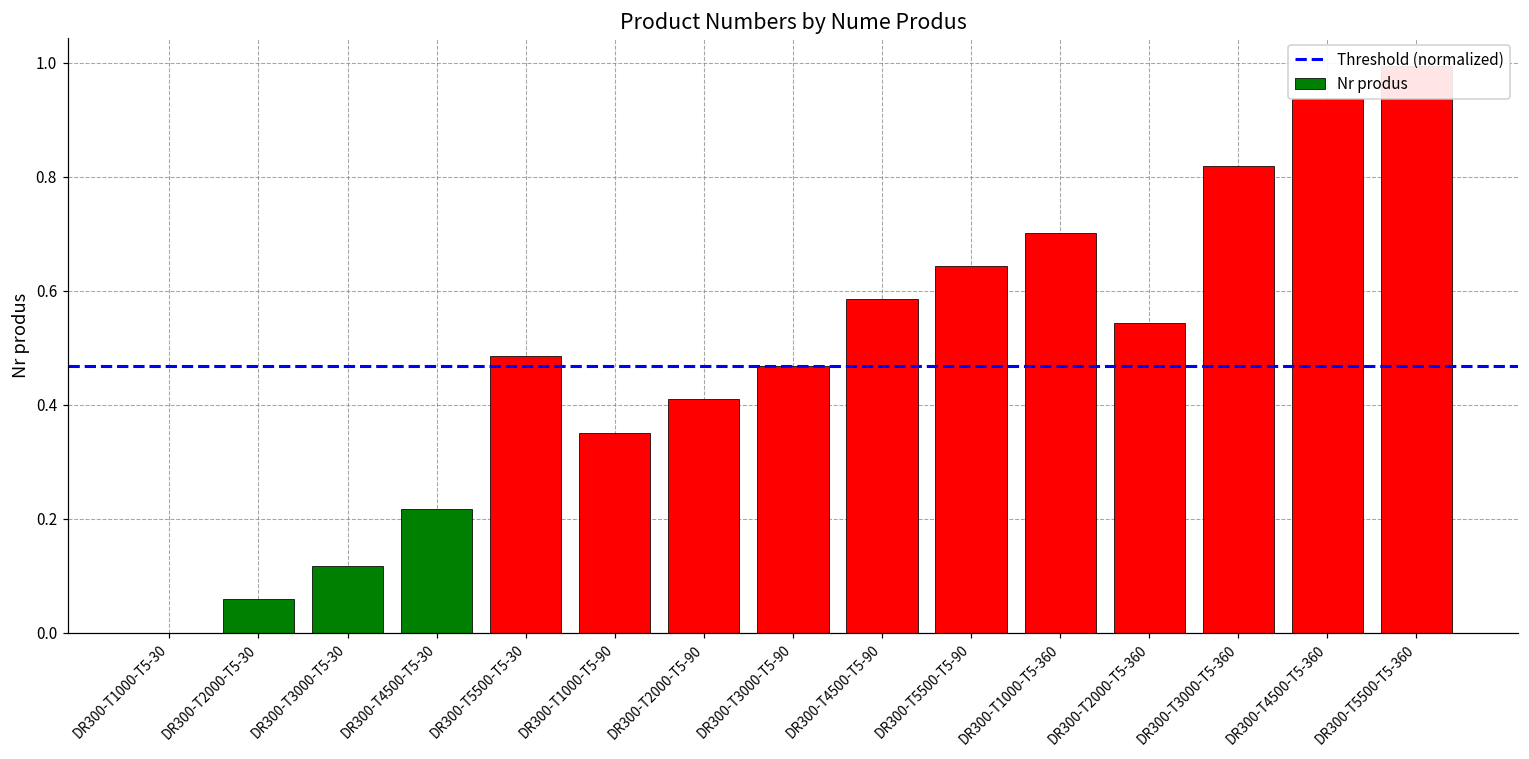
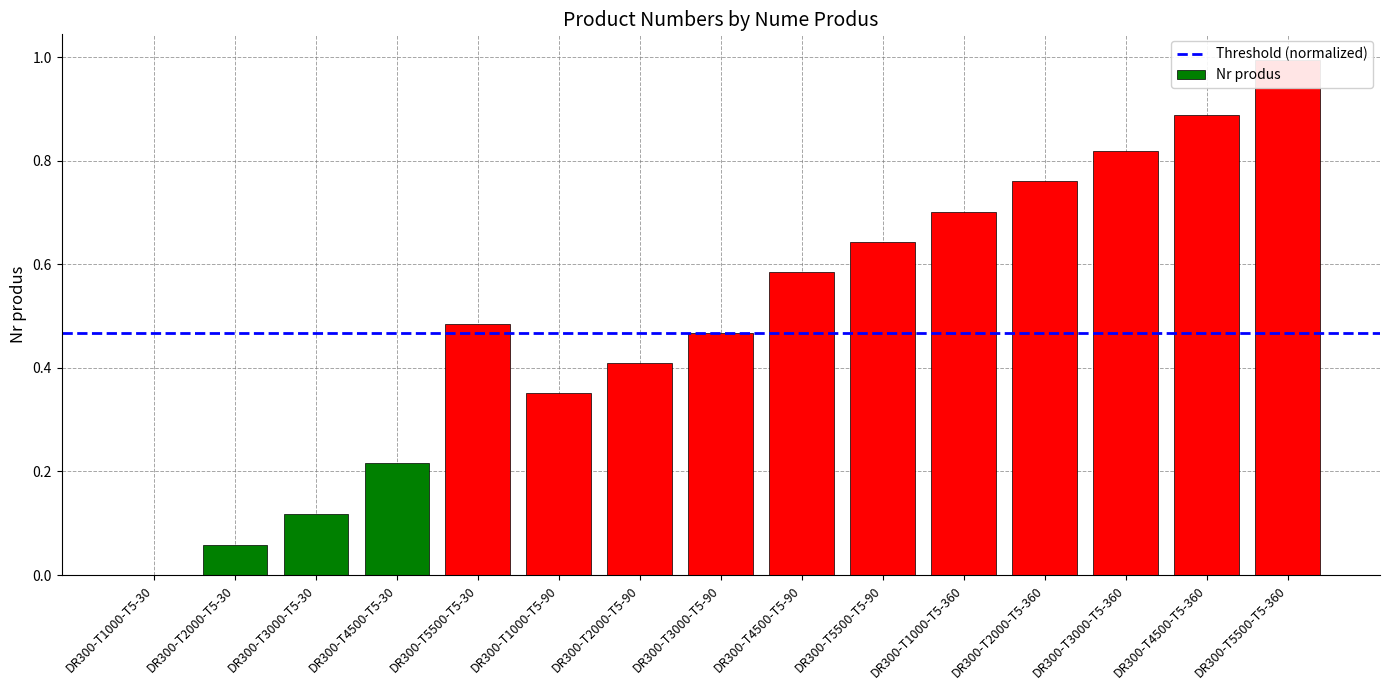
DR300-T2000-T5-360: 0.54 -> 0.76
DR300-T4500-T5-360: 0.94 -> 0.89
